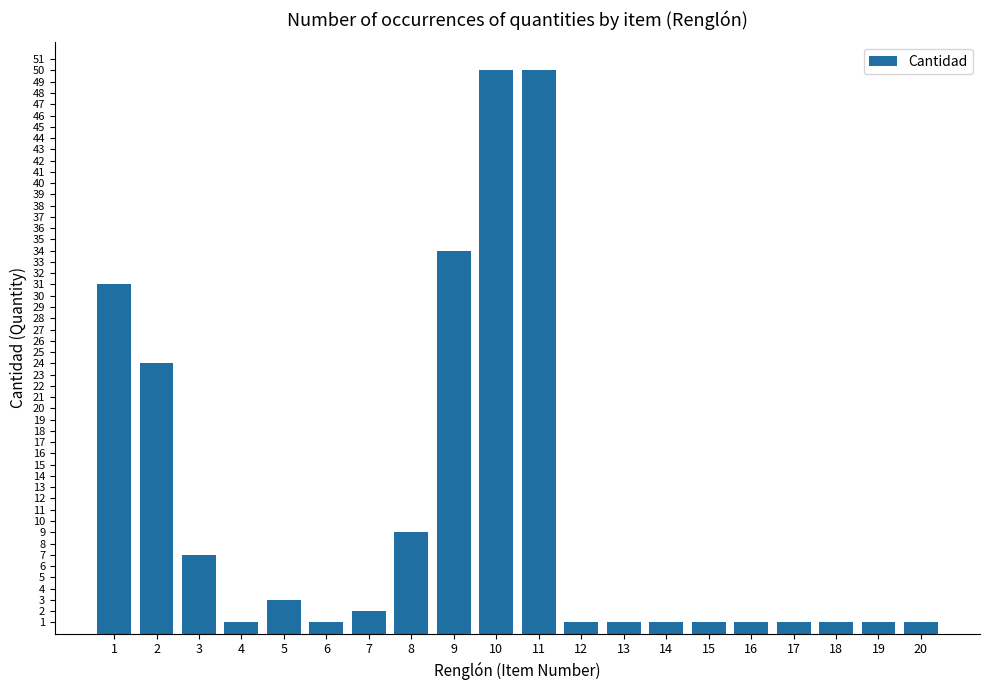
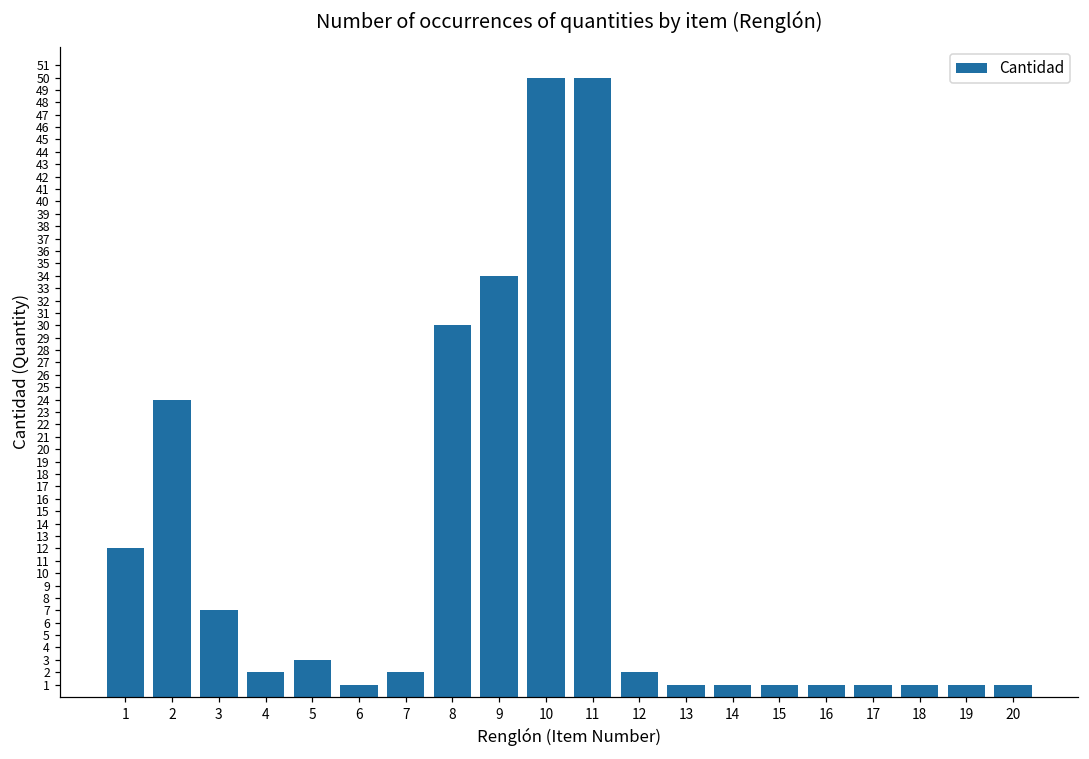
1: 31 -> 12
4: 1 -> 2
8: 9 -> 30
12: 1 -> 2
